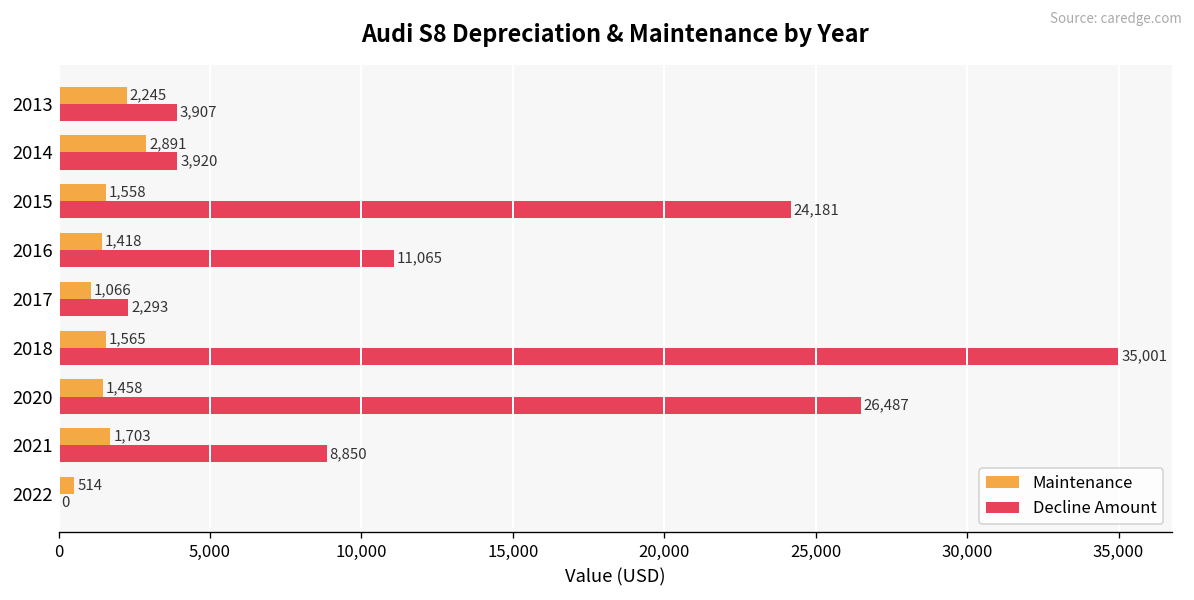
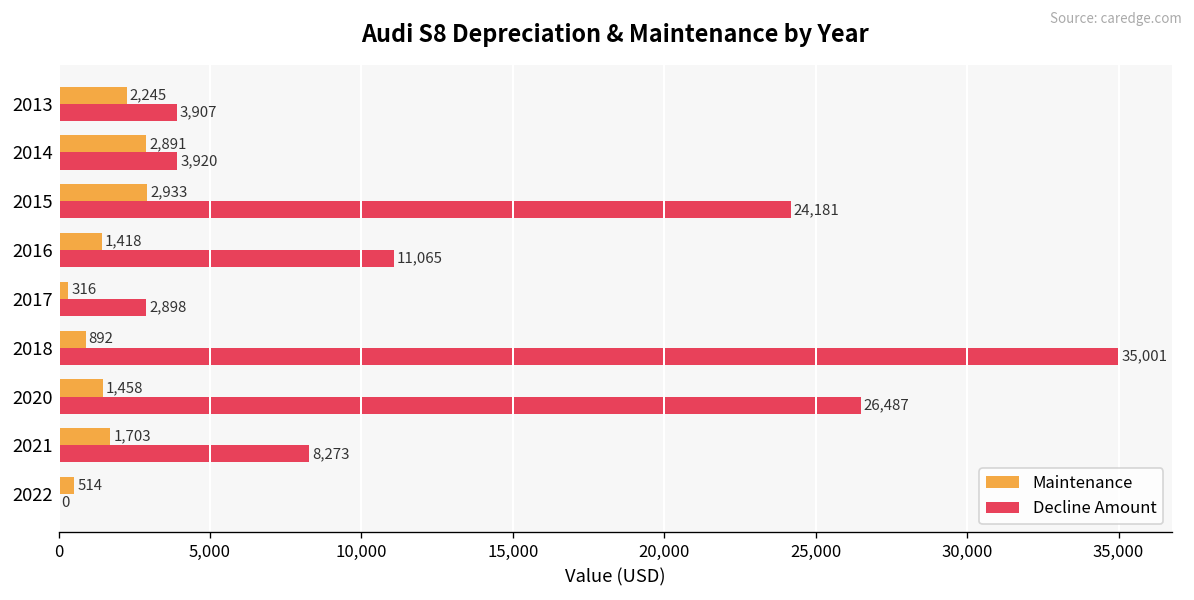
Maintenance, 2015: 1,558 -> 2,933
Maintenance, 2017: 1,066 -> 316
Decline Amount, 2017: 2,293 -> 2,898
Maintenance, 2018: 1,565 -> 892
Decline Amount, 2021: 8,850 -> 8,273
